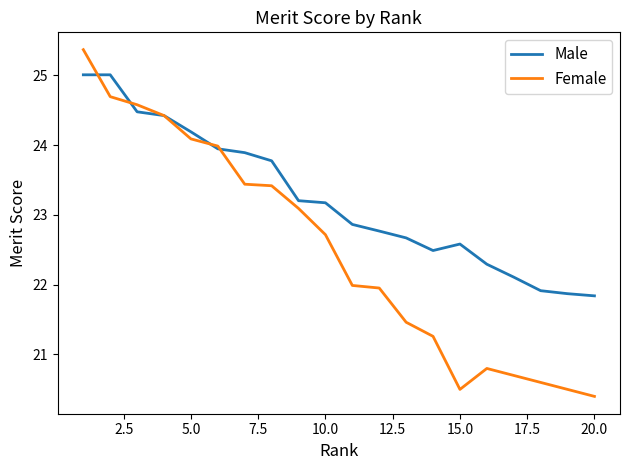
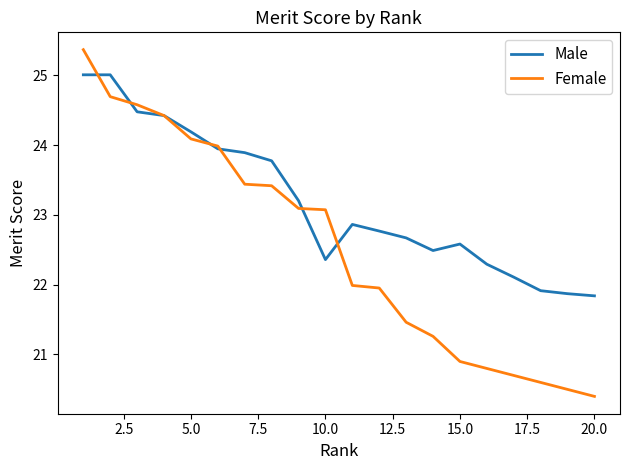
Male, 10.0: 23.2 -> 22.4
Female, 10.0: 22.7 -> 23.1
Female, 15.0: 20.5 -> 20.9
